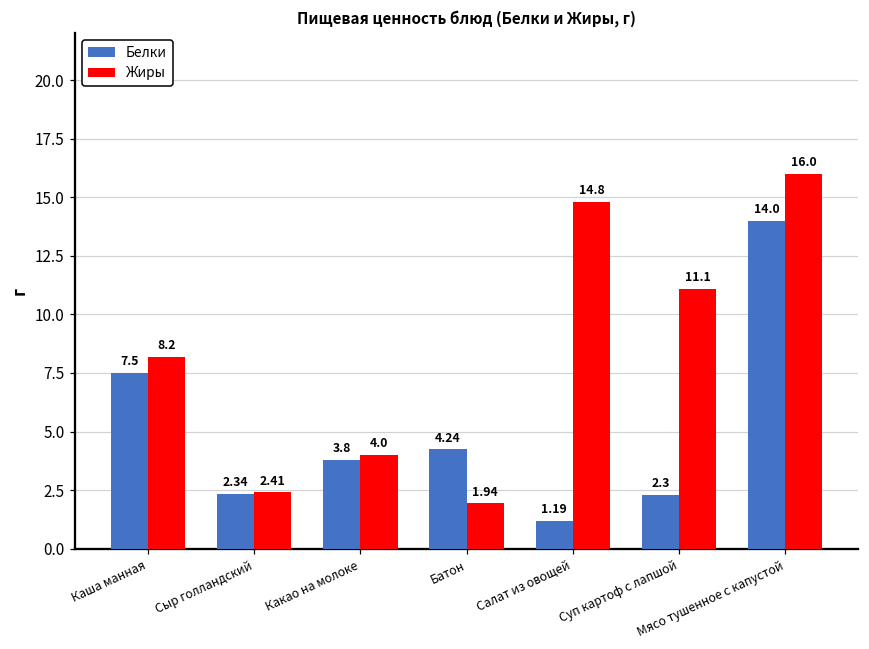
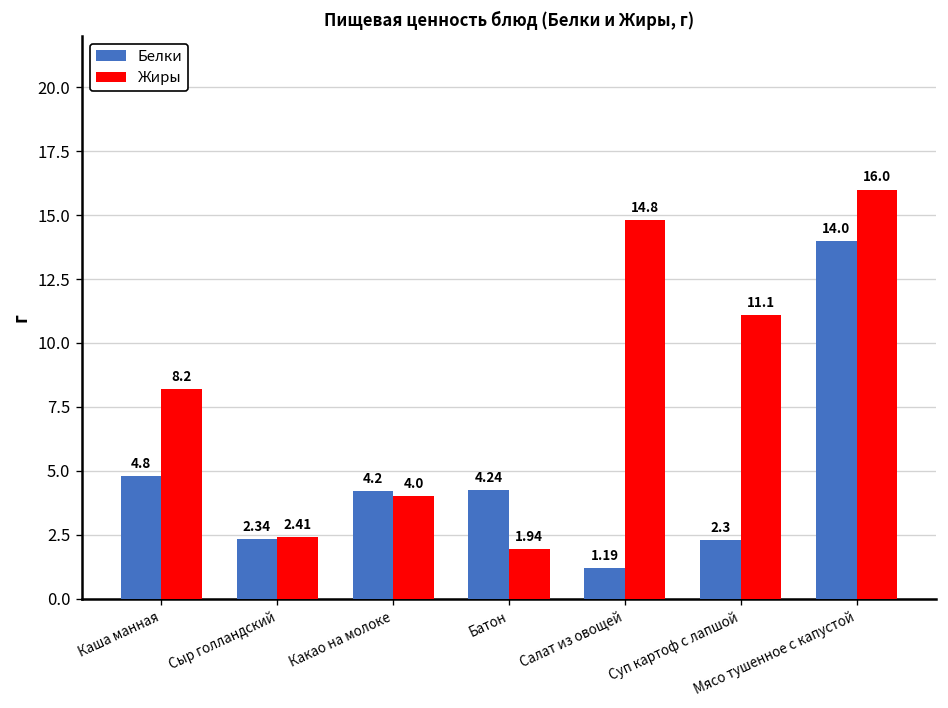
Белки, Каша манная: 7.5 -> 4.8
Белки, Какао на молоке: 3.8 -> 4.2
